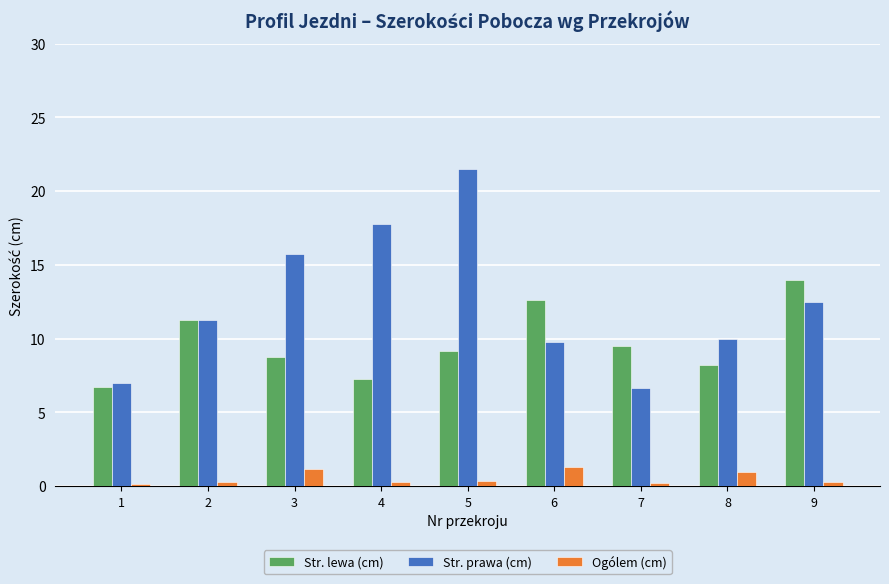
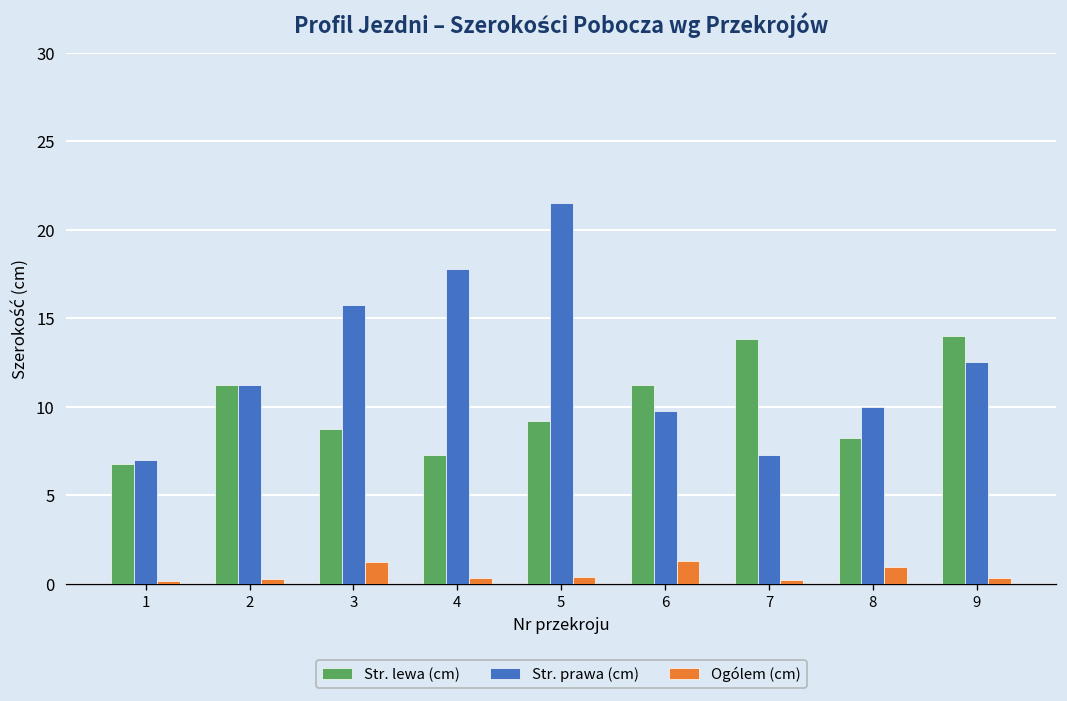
Str. lewa (cm), 6: 12.7 -> 11.3
Str. lewa (cm), 7: 9.5 -> 13.8
Str. prawa (cm), 7: 6.7 -> 7.3
